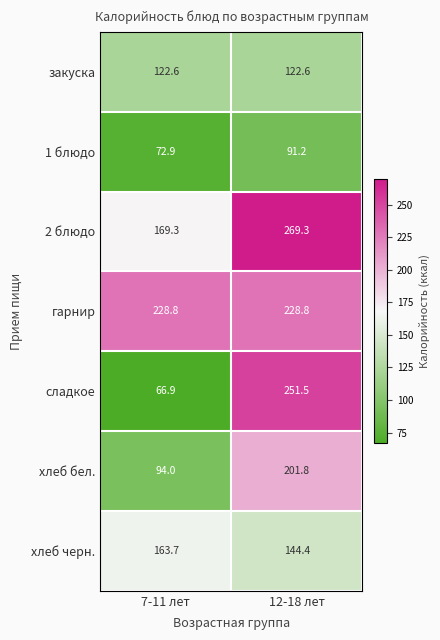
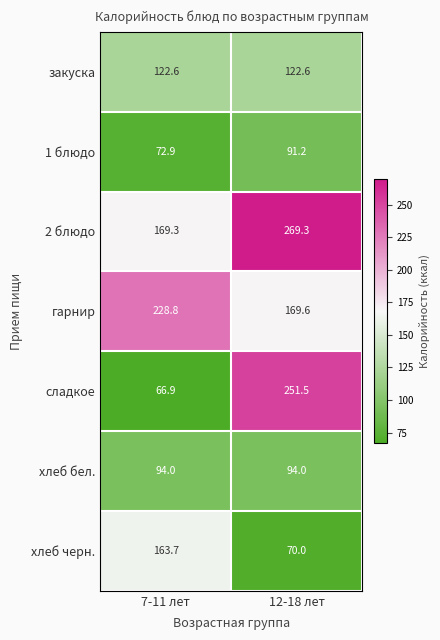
гарнир, 12-18 лет: 228.8 -> 169.6
хлеб бел., 12-18 лет: 201.8 -> 94.0
хлеб черн., 12-18 лет: 144.4 -> 70.0
